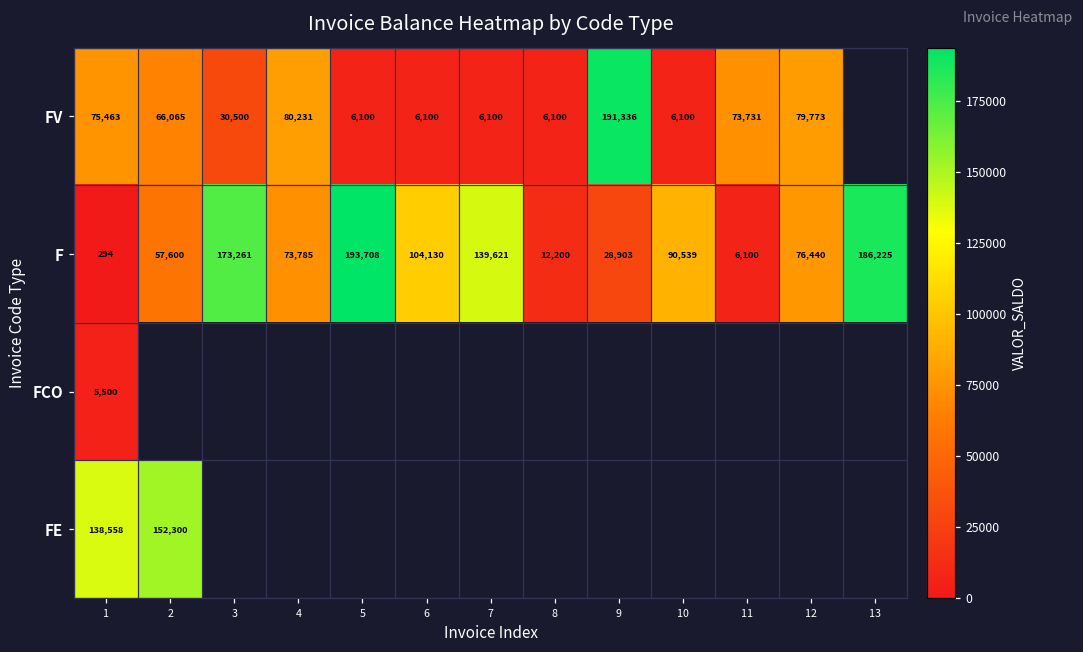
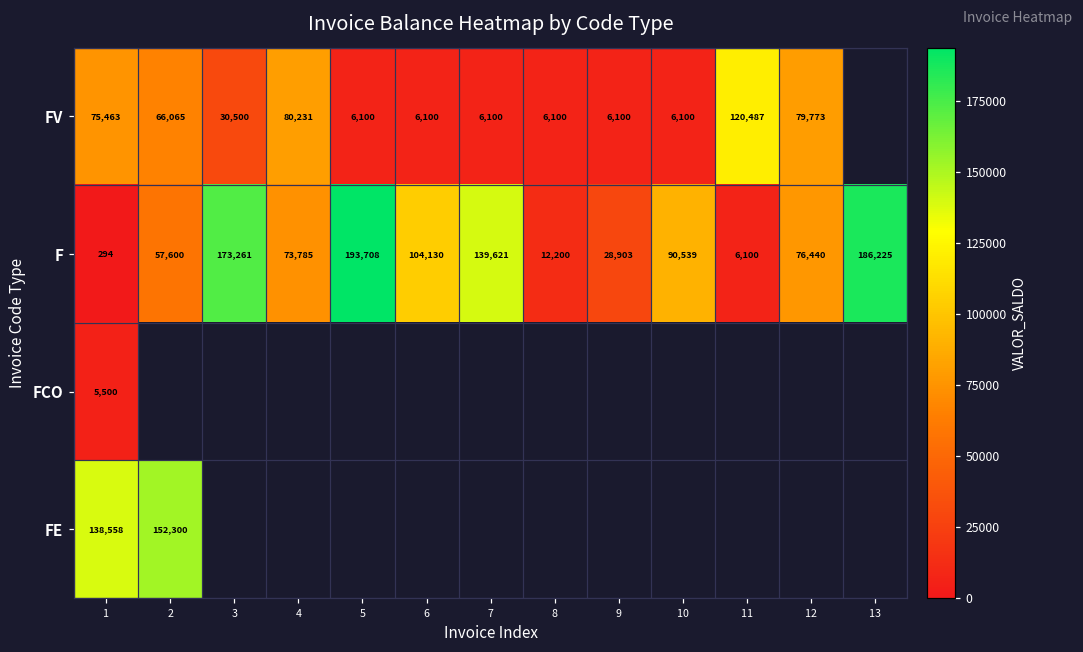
FV, 9: 191,336 -> 6,100
FV, 11: 73,731 -> 120,487
